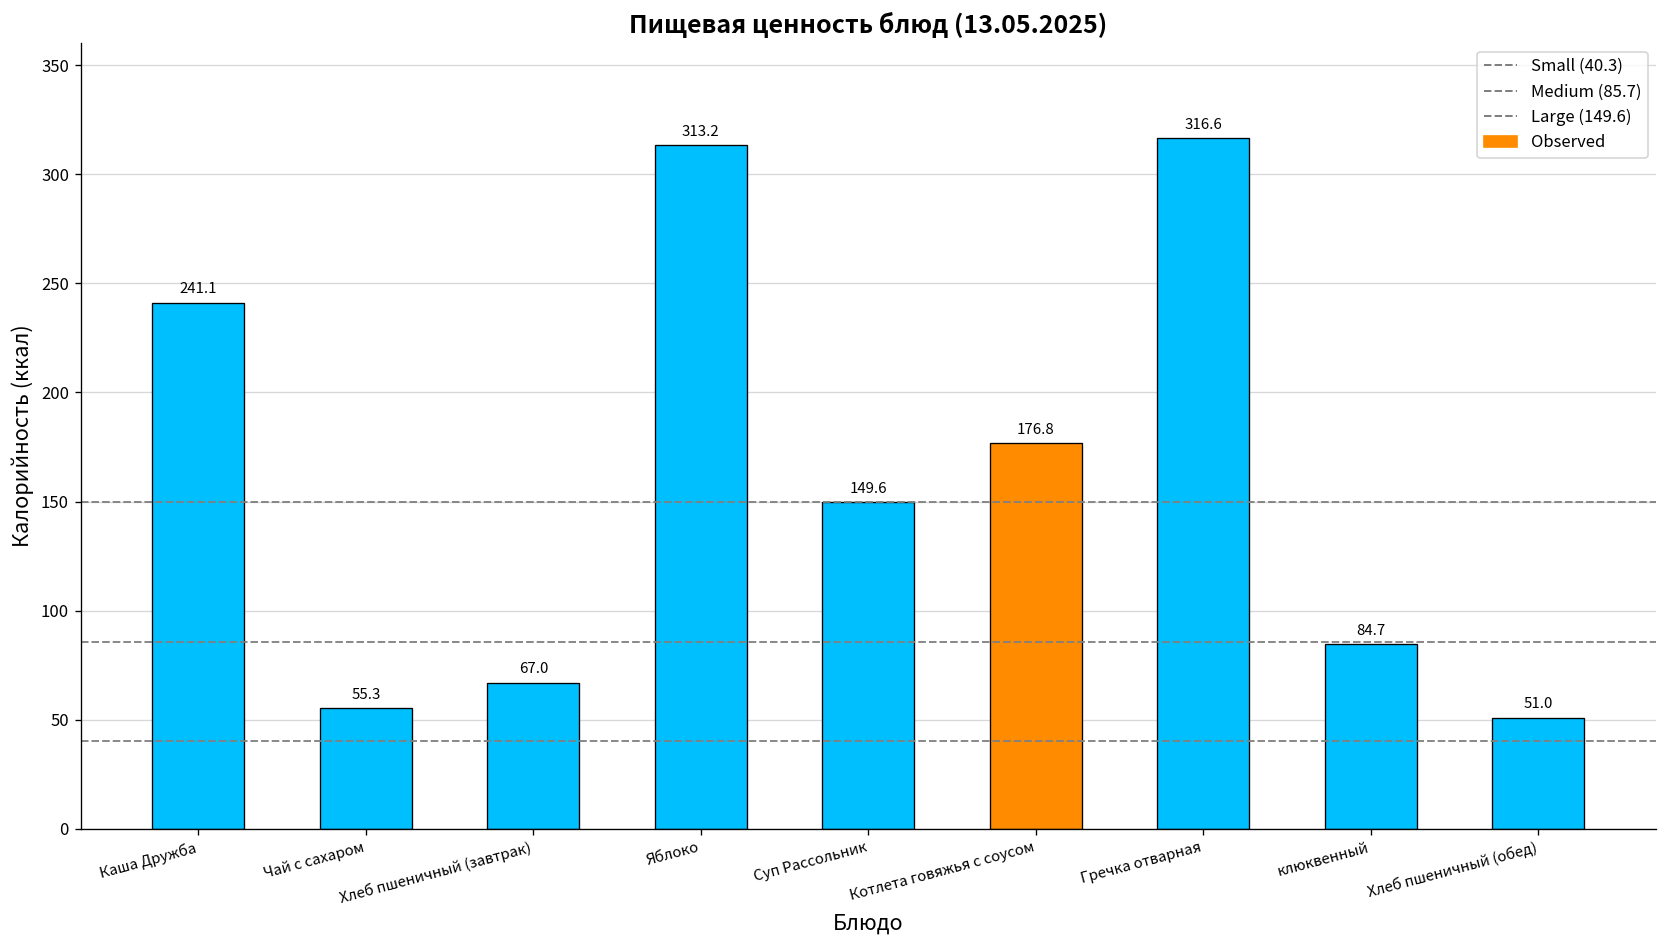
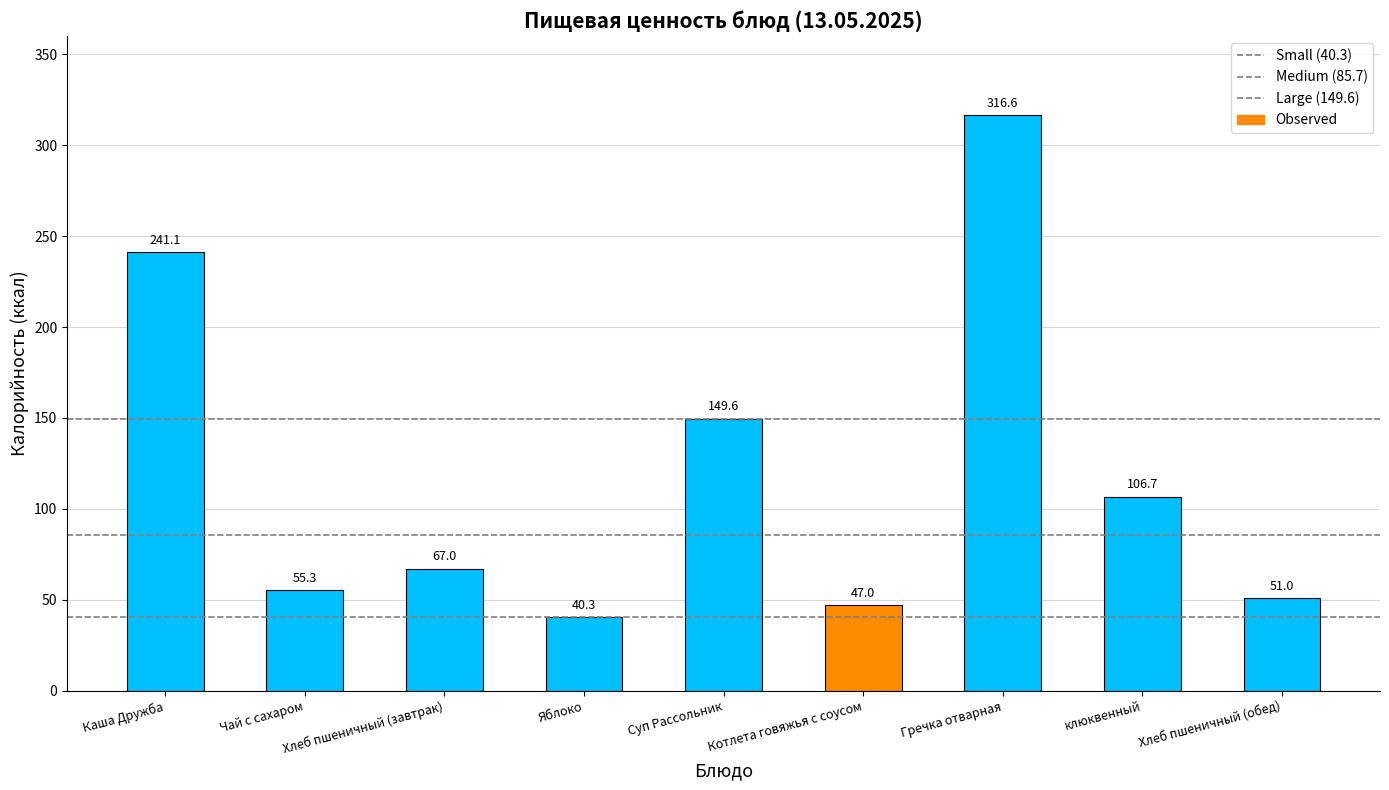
Яблоко: 313.2 -> 40.3
Котлета говяжья с соусом: 176.8 -> 47.0
клюквенный: 84.7 -> 106.7
